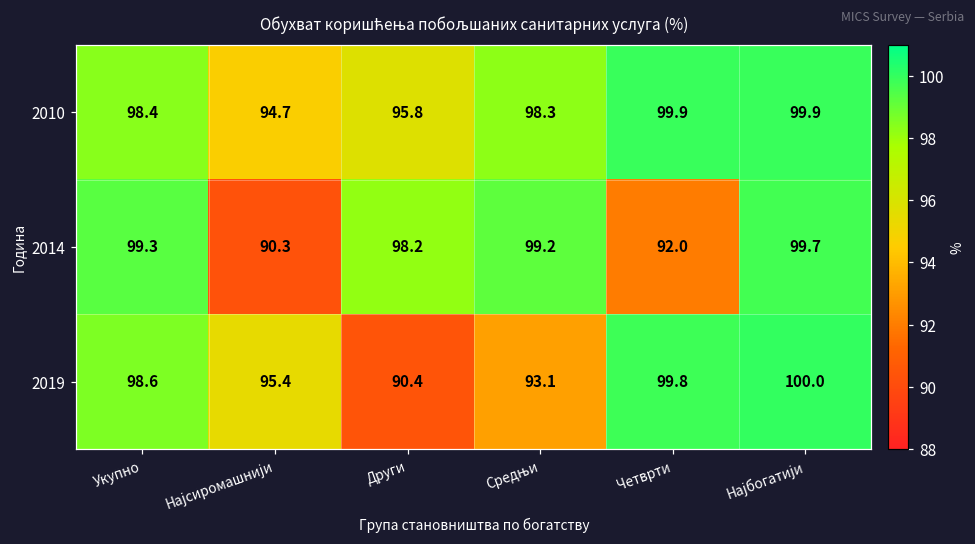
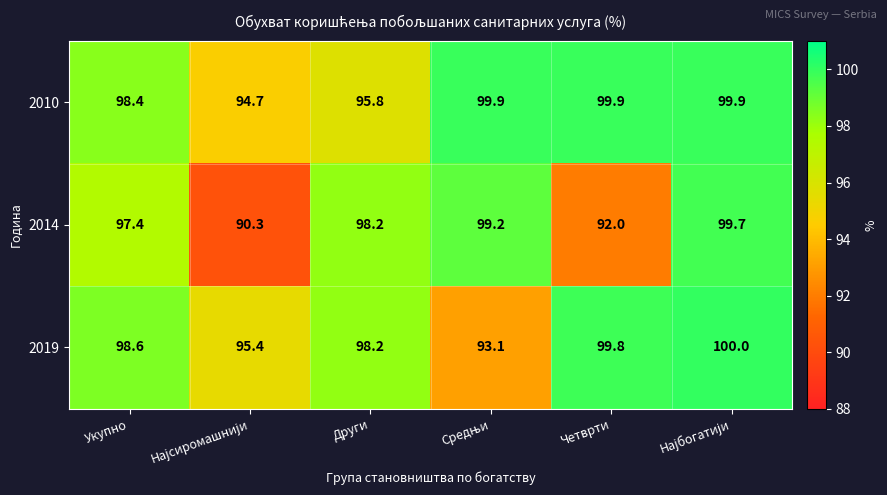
2010, Средњи: 98.3 -> 99.9
2014, Укупно: 99.3 -> 97.4
2019, Други: 90.4 -> 98.2
